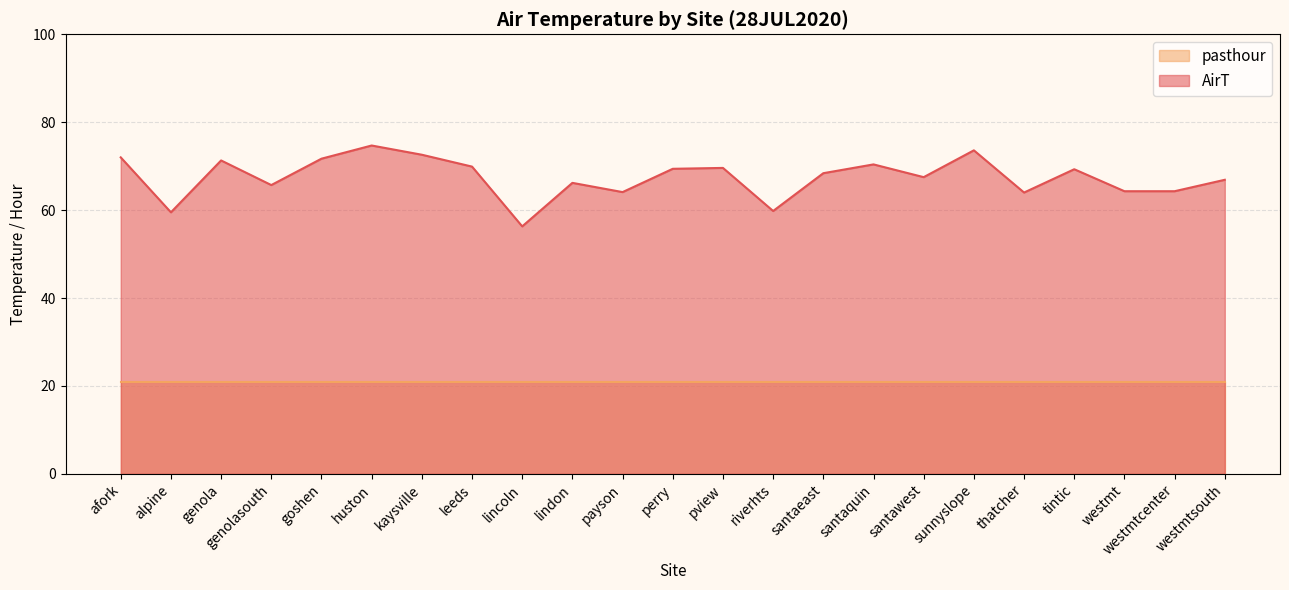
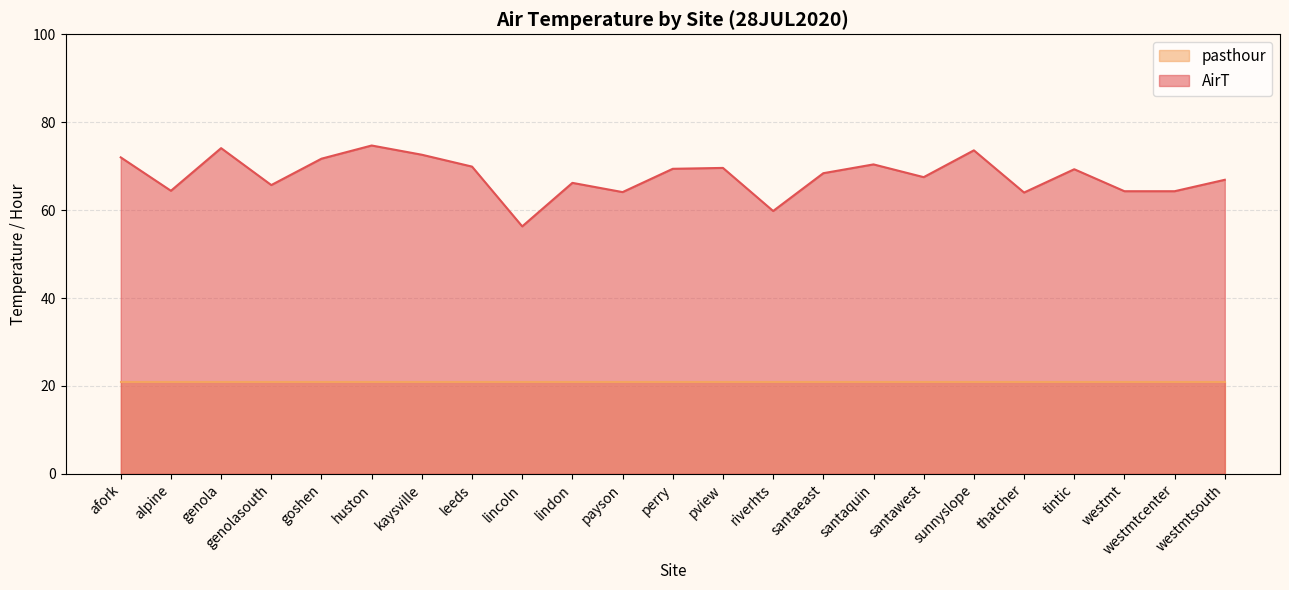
AirT, alpine: 60 -> 64
AirT, genola: 71 -> 74
